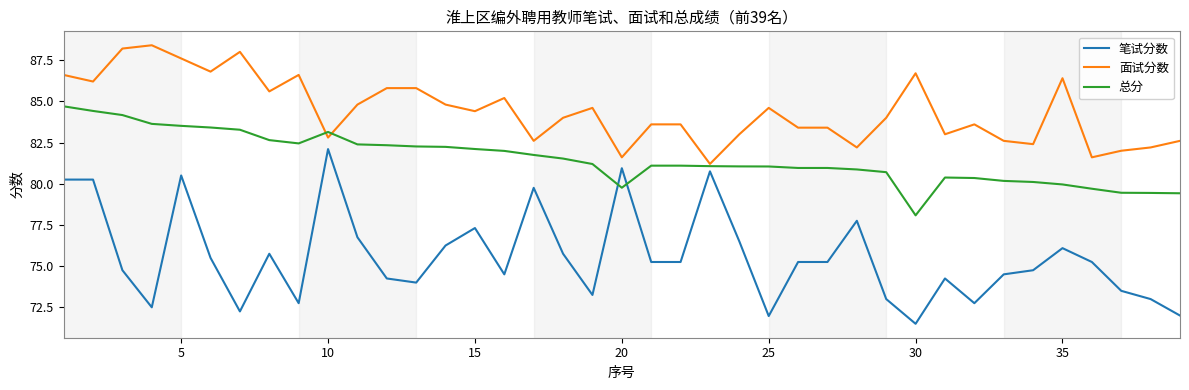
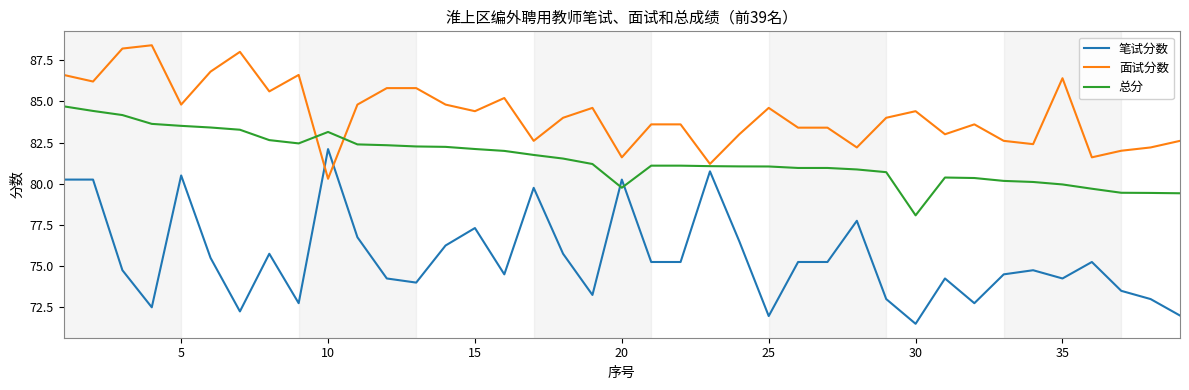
面试分数, 5: 87.6 -> 84.8
面试分数, 10: 82.8 -> 80.3
笔试分数, 20: 80.9 -> 80.3
面试分数, 30: 86.7 -> 84.4
笔试分数, 35: 76.1 -> 74.3
